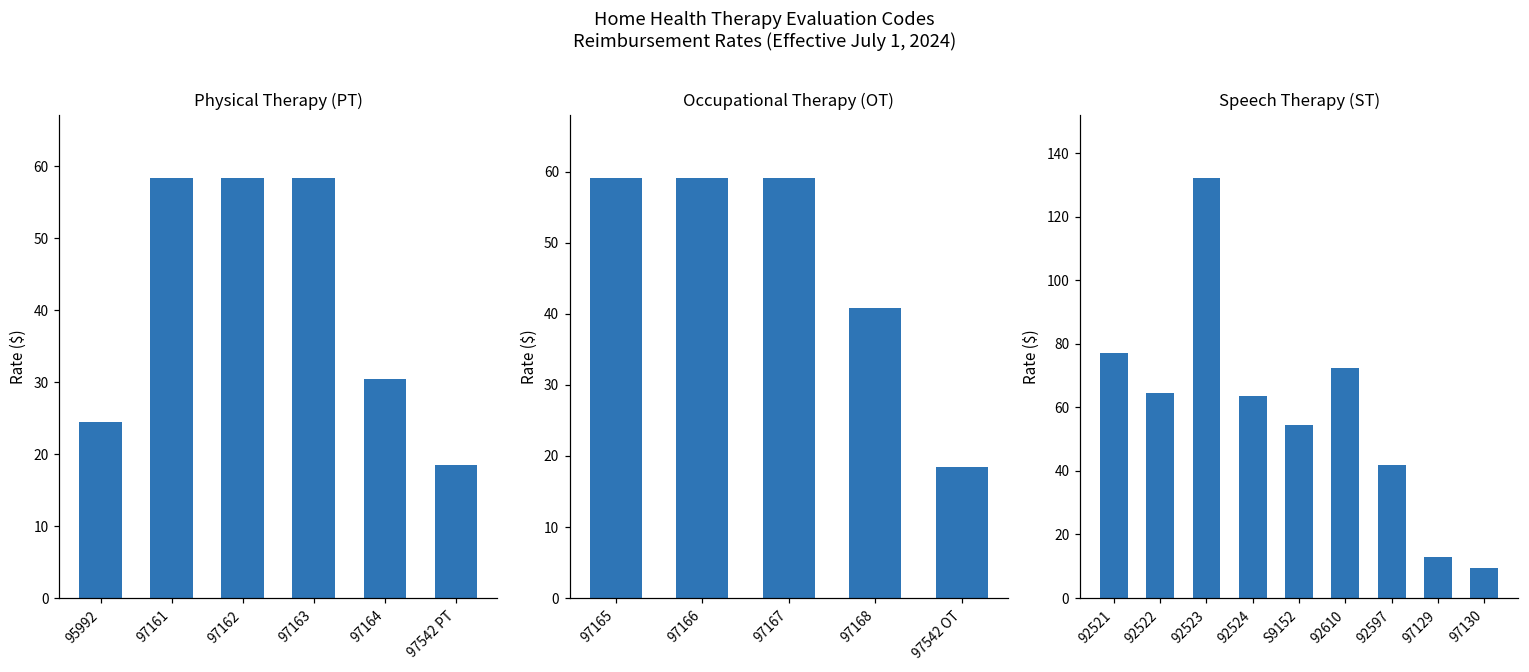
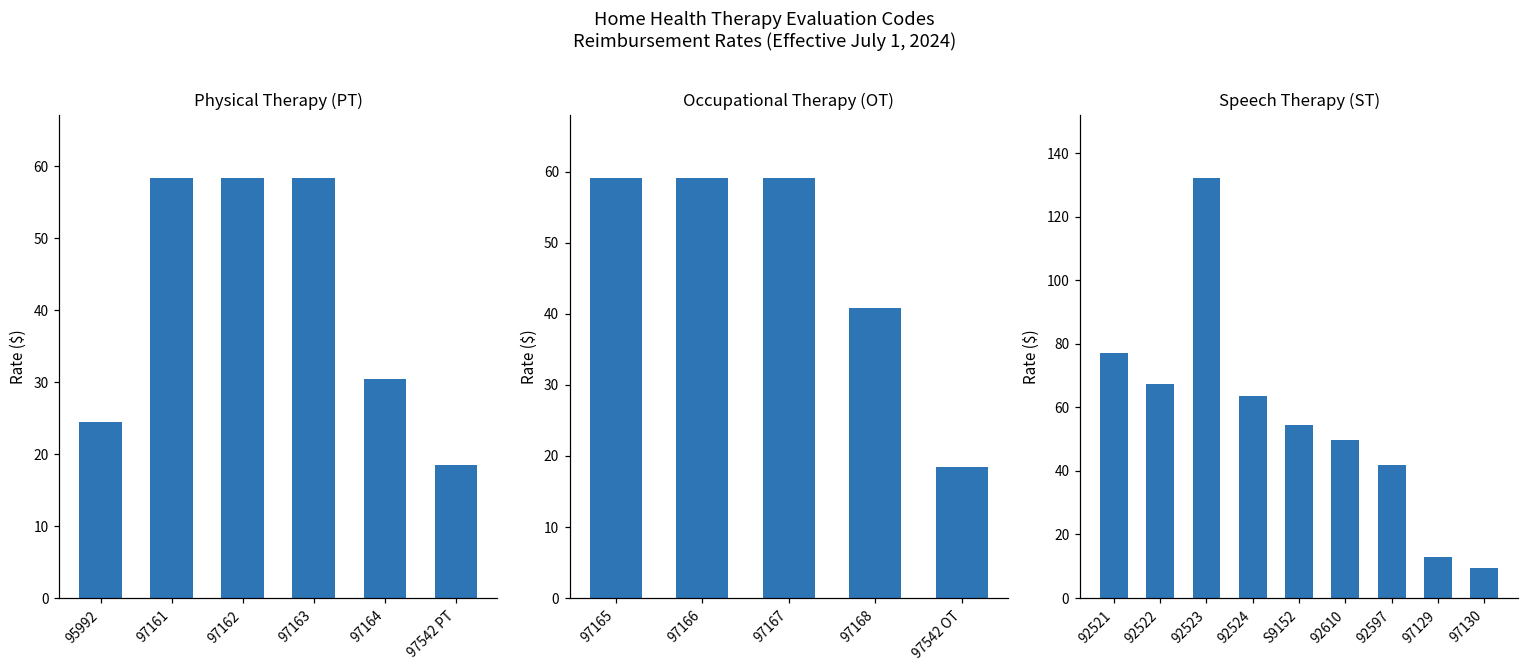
Speech Therapy (ST), 92522: 65 -> 67
Speech Therapy (ST), 92610: 72 -> 50
